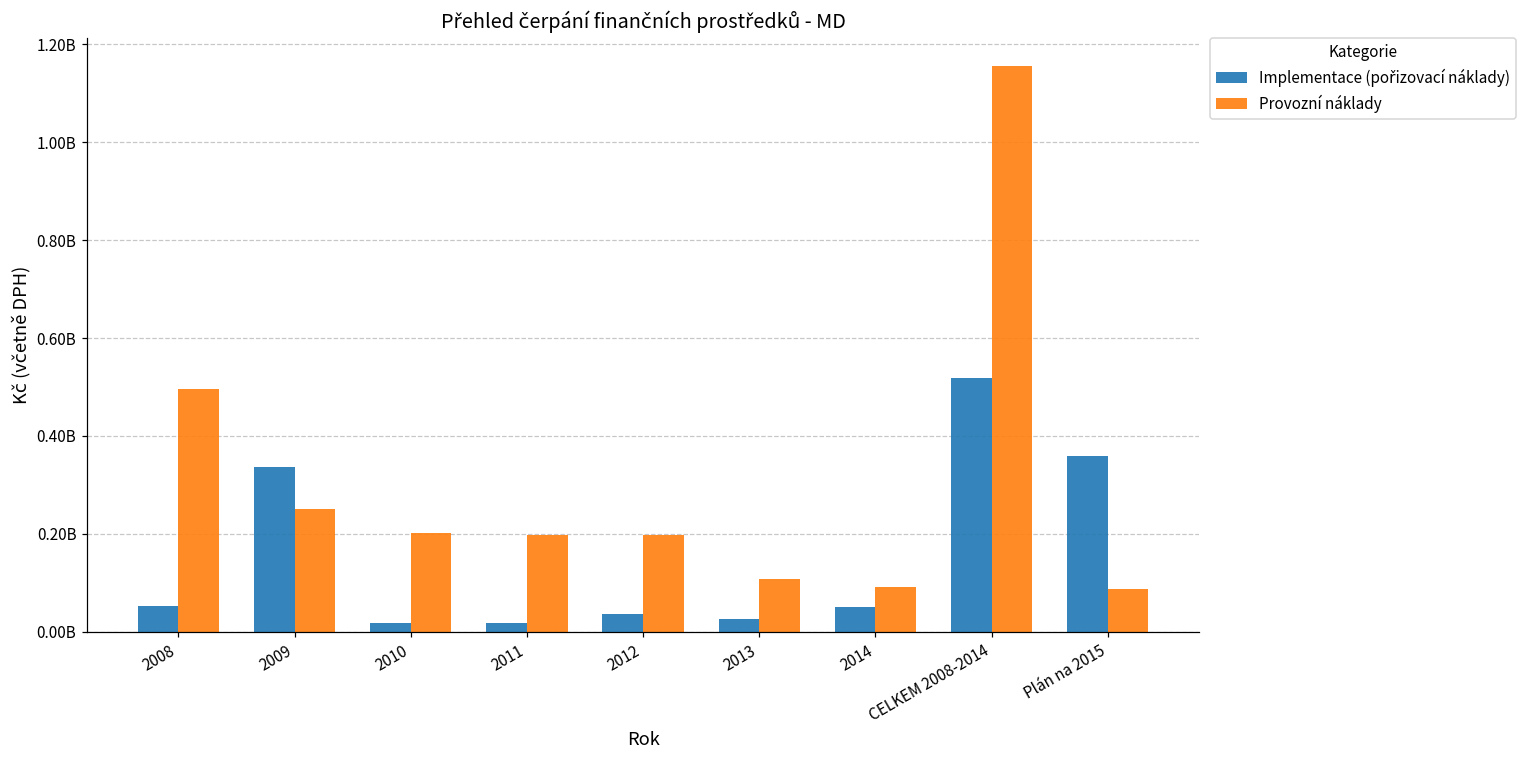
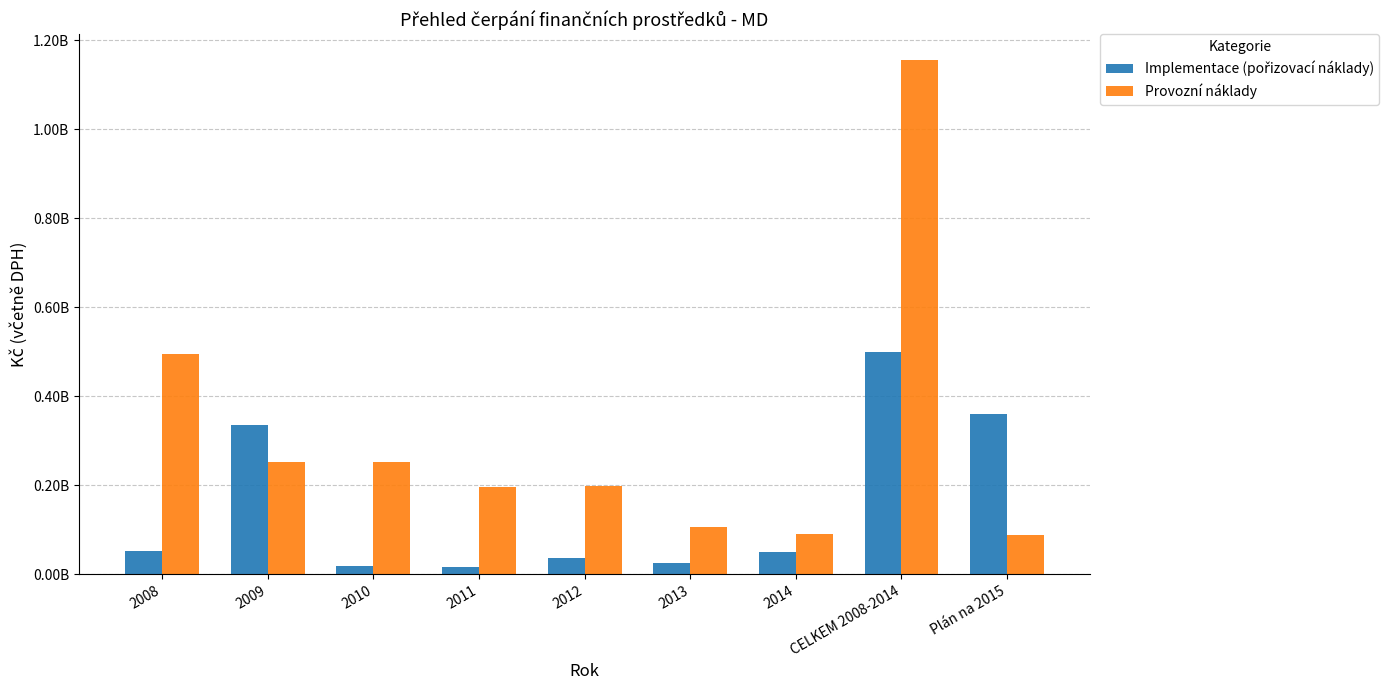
Provozní náklady, 2010: 200000000 -> 250000000
Implementace (pořizovací náklady), CELKEM 2008-2014: 520000000 -> 500000000
